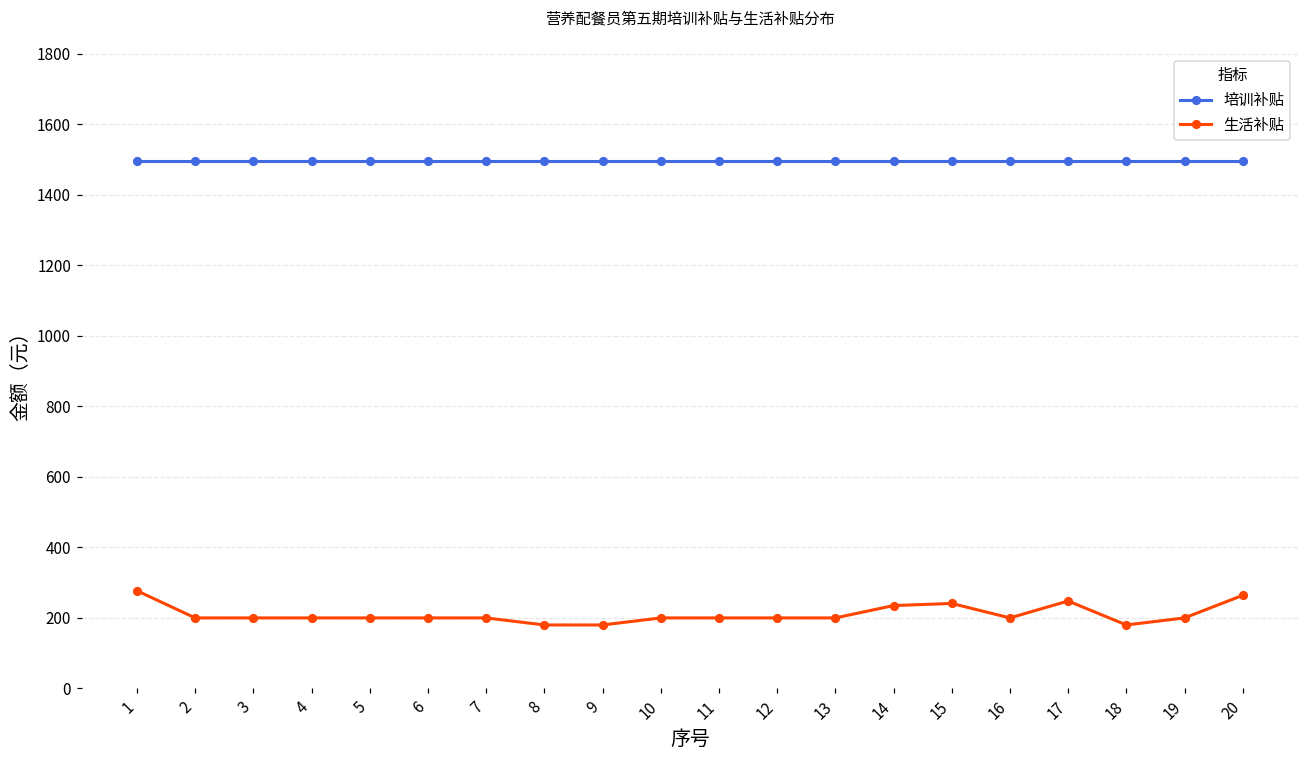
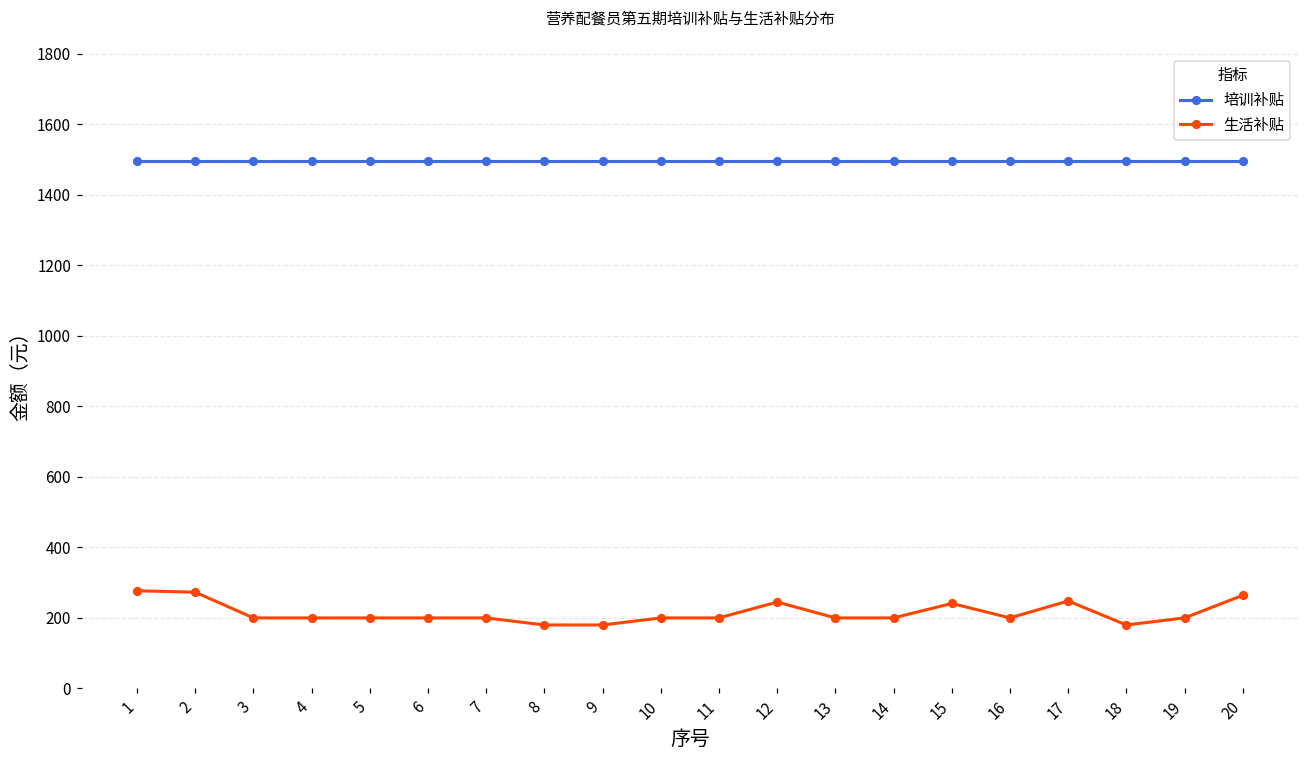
生活补贴, 2: 200 -> 270
生活补贴, 12: 200 -> 250
生活补贴, 14: 240 -> 200
